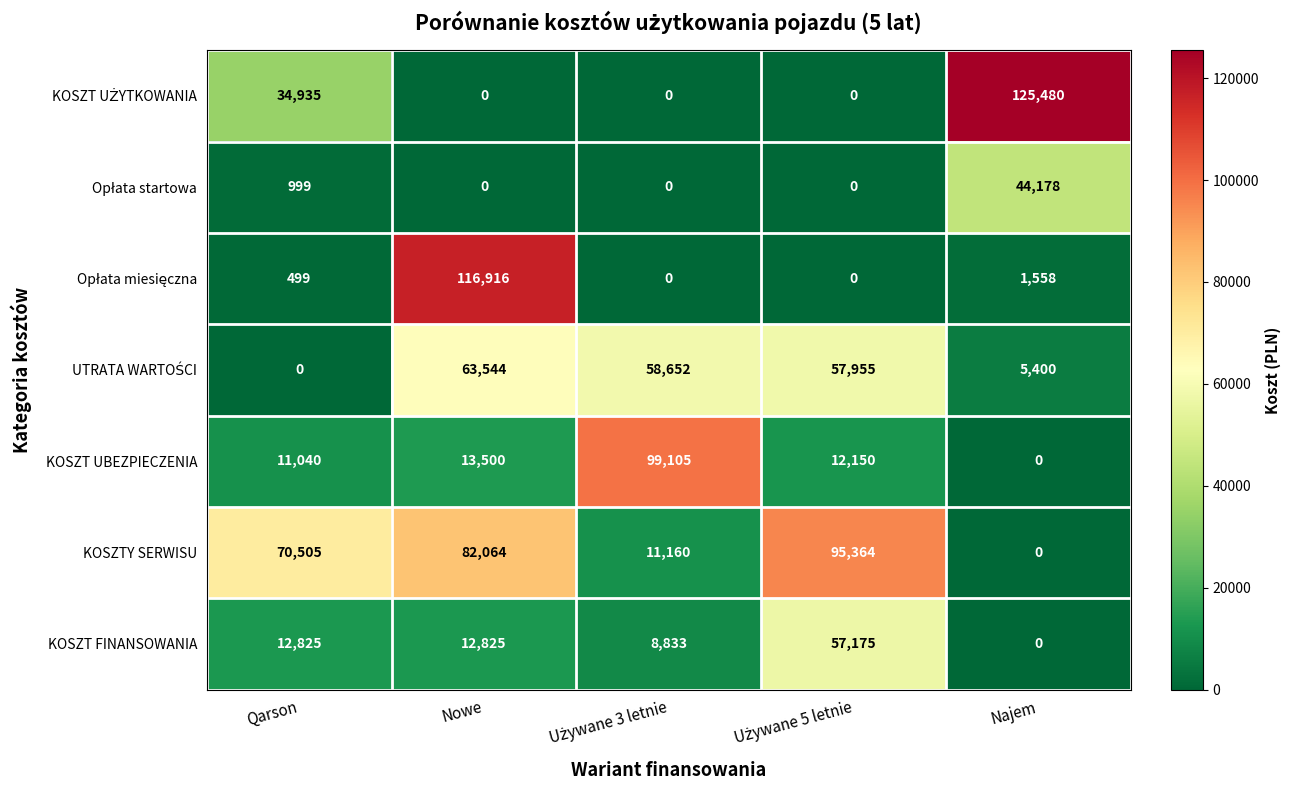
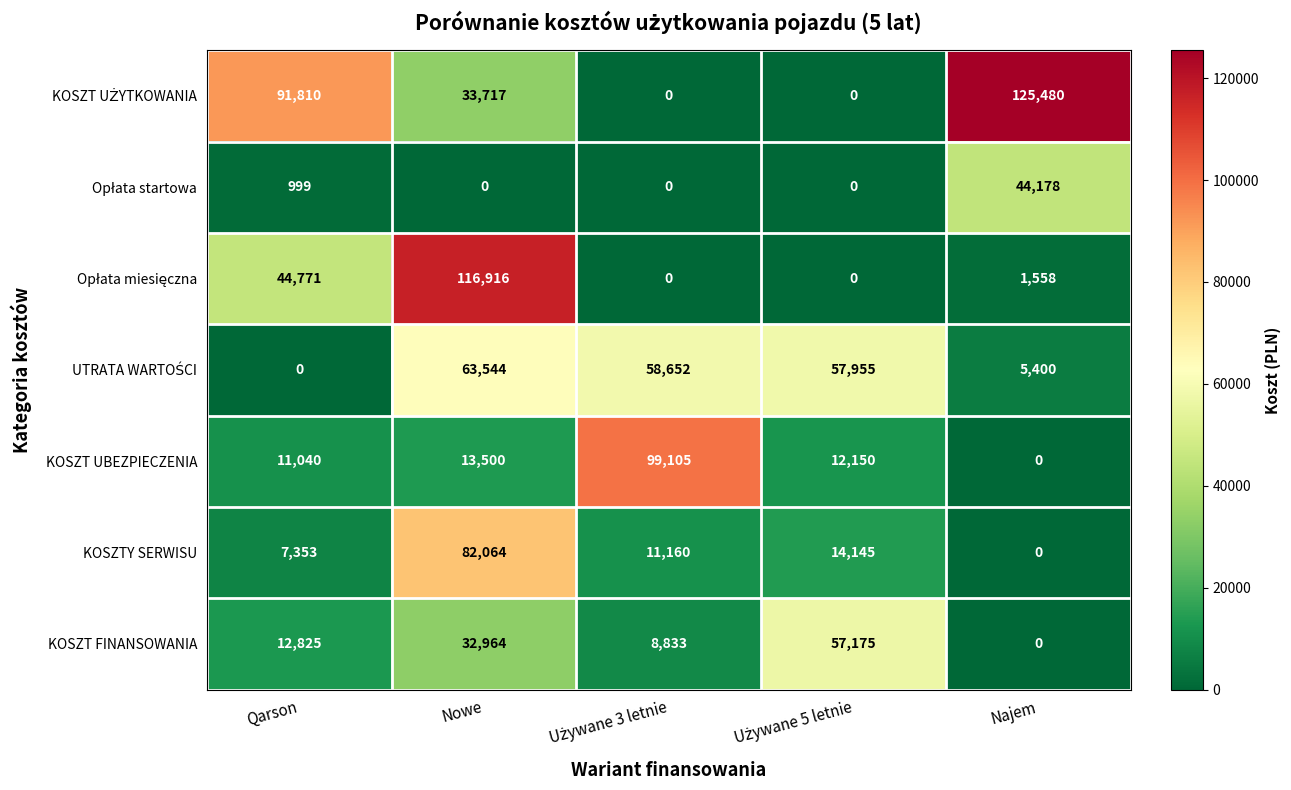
KOSZT UŻYTKOWANIA, Qarson: 34,935 -> 91,810
KOSZT UŻYTKOWANIA, Nowe: 0 -> 33,717
Opłata miesięczna, Qarson: 499 -> 44,771
KOSZTY SERWISU, Qarson: 70,505 -> 7,353
KOSZTY SERWISU, Używane 5 letnie: 95,364 -> 14,145
KOSZT FINANSOWANIA, Nowe: 12,825 -> 32,964
